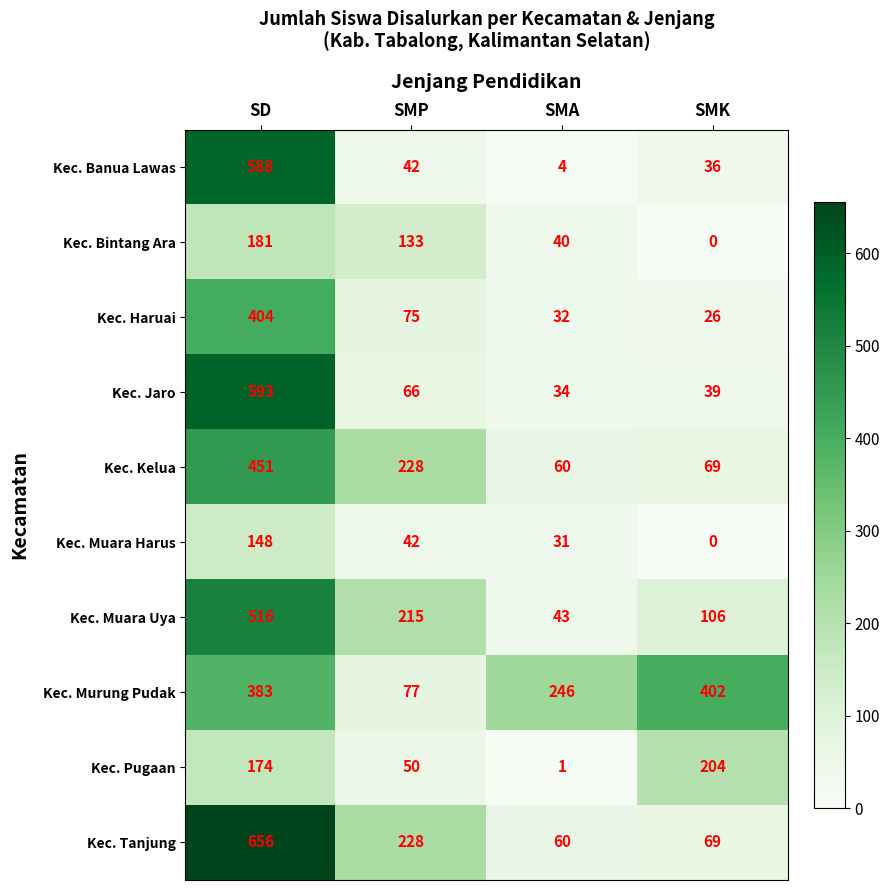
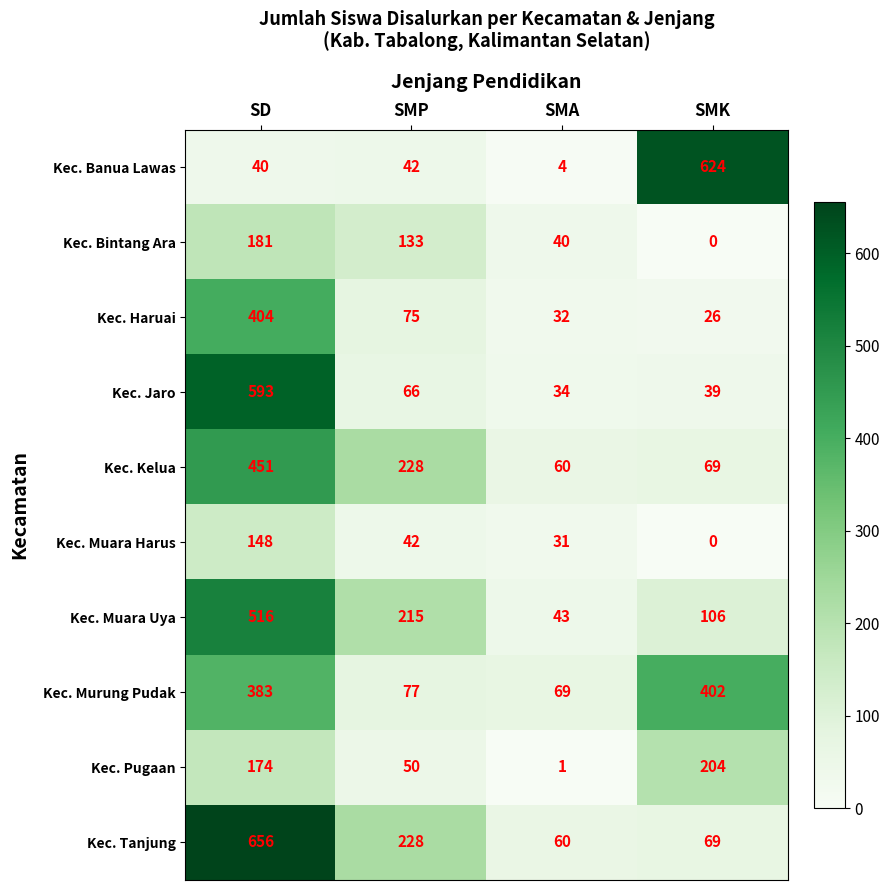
Kec. Banua Lawas, SD: 588 -> 40
Kec. Banua Lawas, SMK: 36 -> 624
Kec. Murung Pudak, SMA: 246 -> 69
